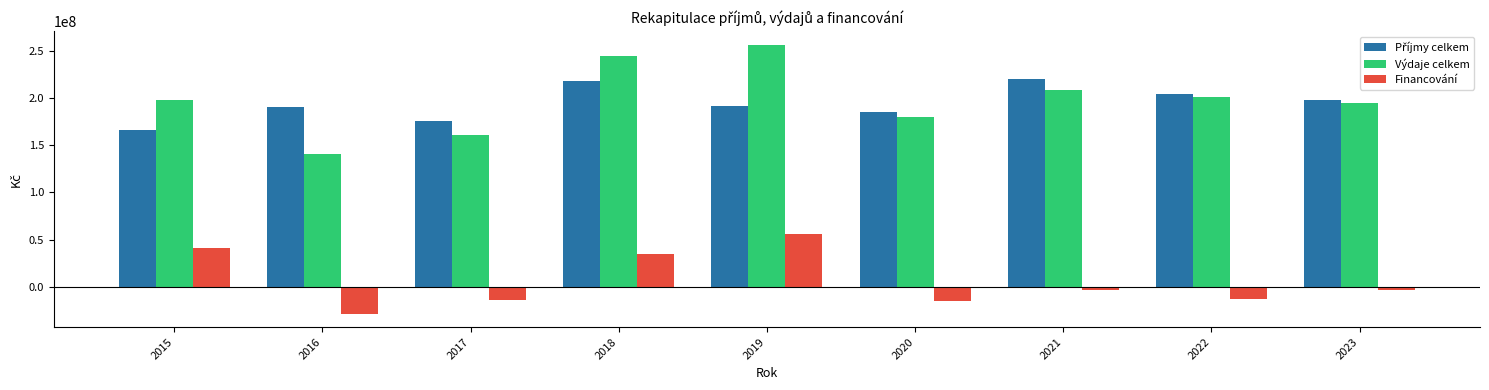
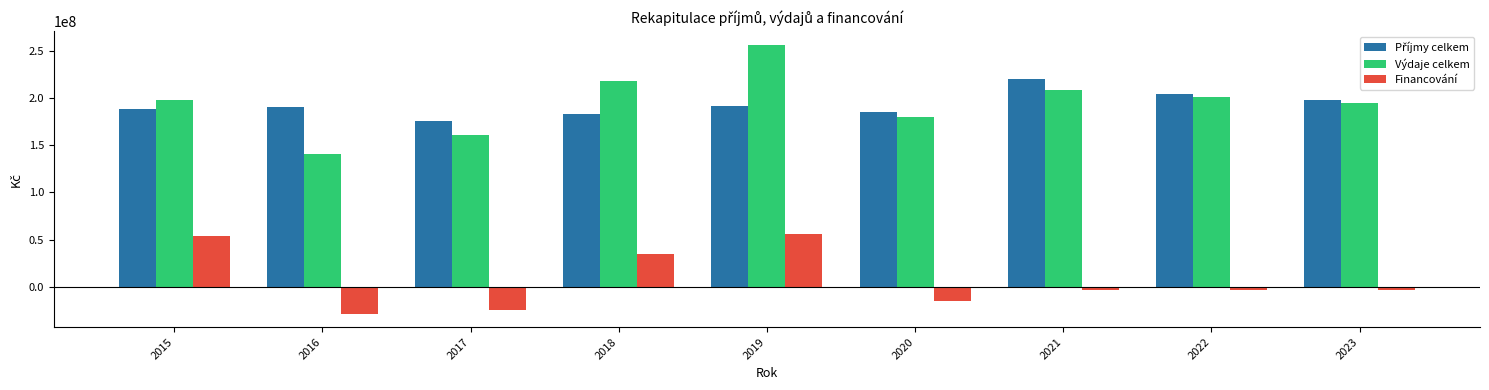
Příjmy celkem, 2015: 170000000 -> 190000000
Financování, 2015: 40000000 -> 50000000
Financování, 2017: -10000000 -> -20000000
Příjmy celkem, 2018: 220000000 -> 180000000
Výdaje celkem, 2018: 240000000 -> 220000000
Financování, 2022: -10000000 -> 0
